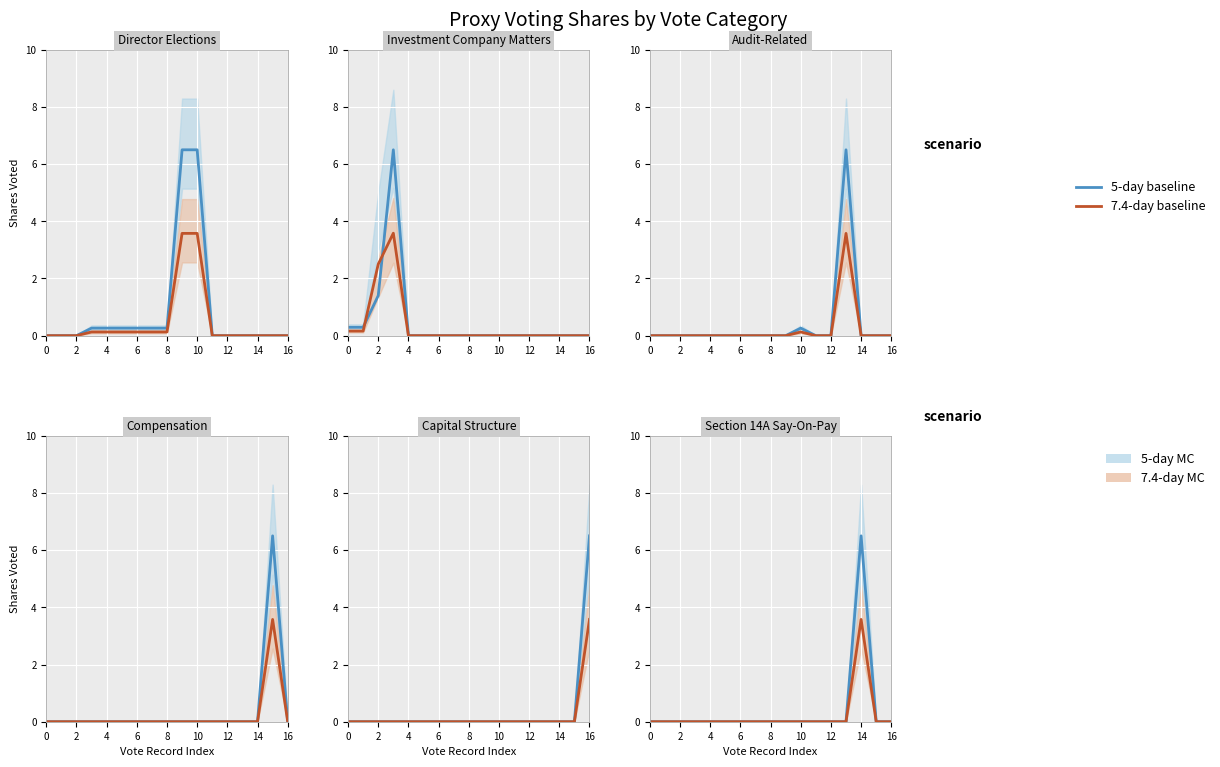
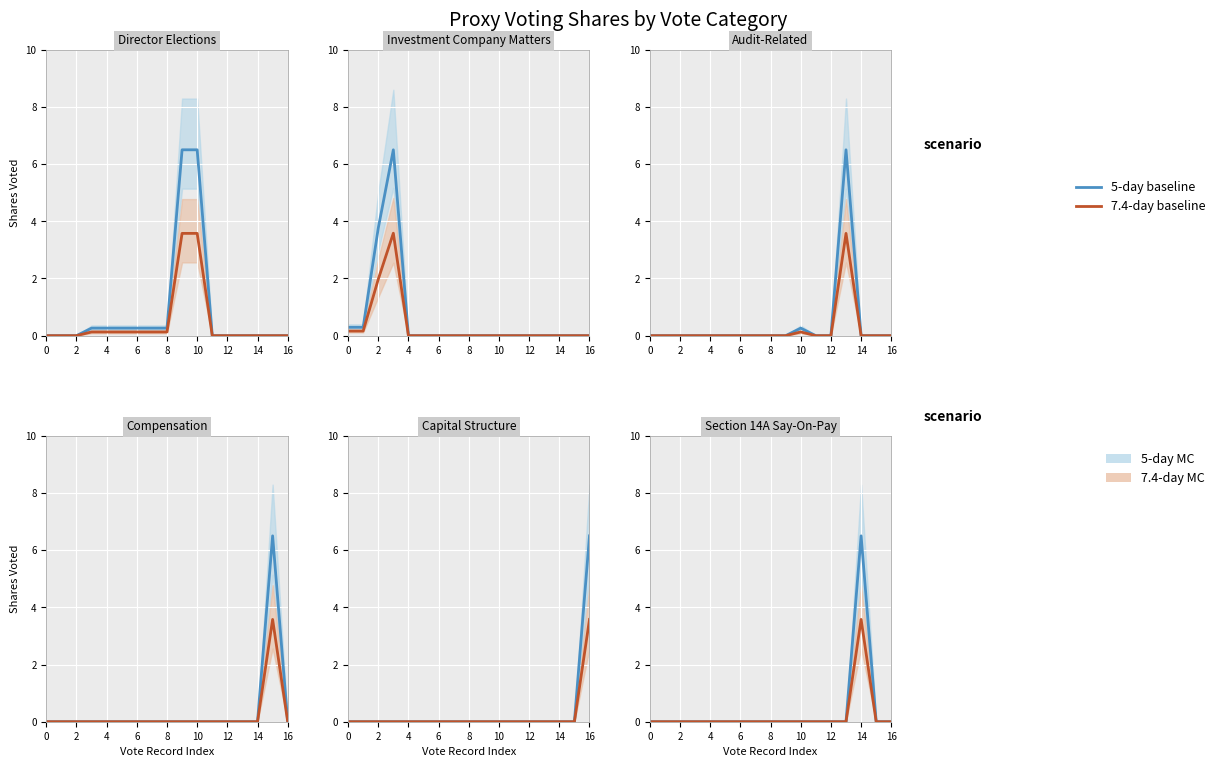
Investment Company Matters, 5-day baseline, 2: 1.4 -> 3.8
Investment Company Matters, 7.4-day baseline, 2: 2.5 -> 2.0
